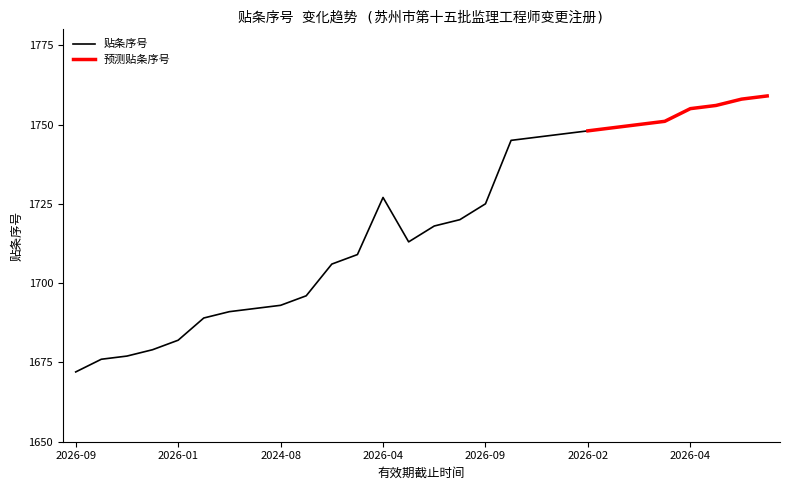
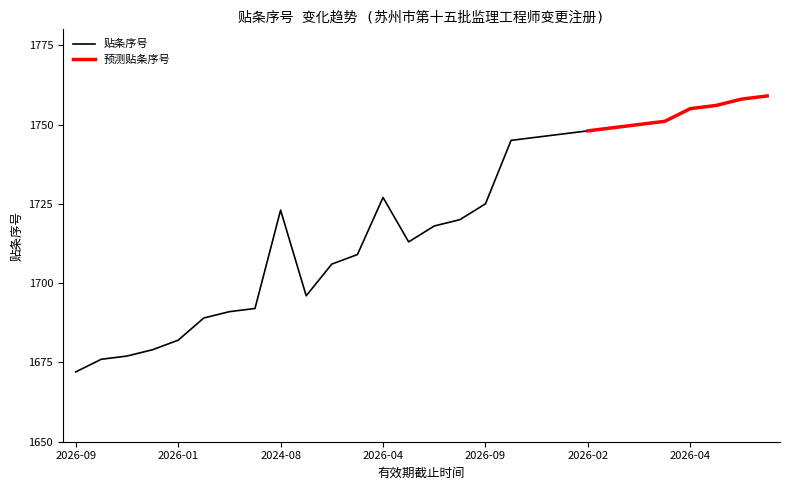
贴条序号, 2024-08: 1693 -> 1723
